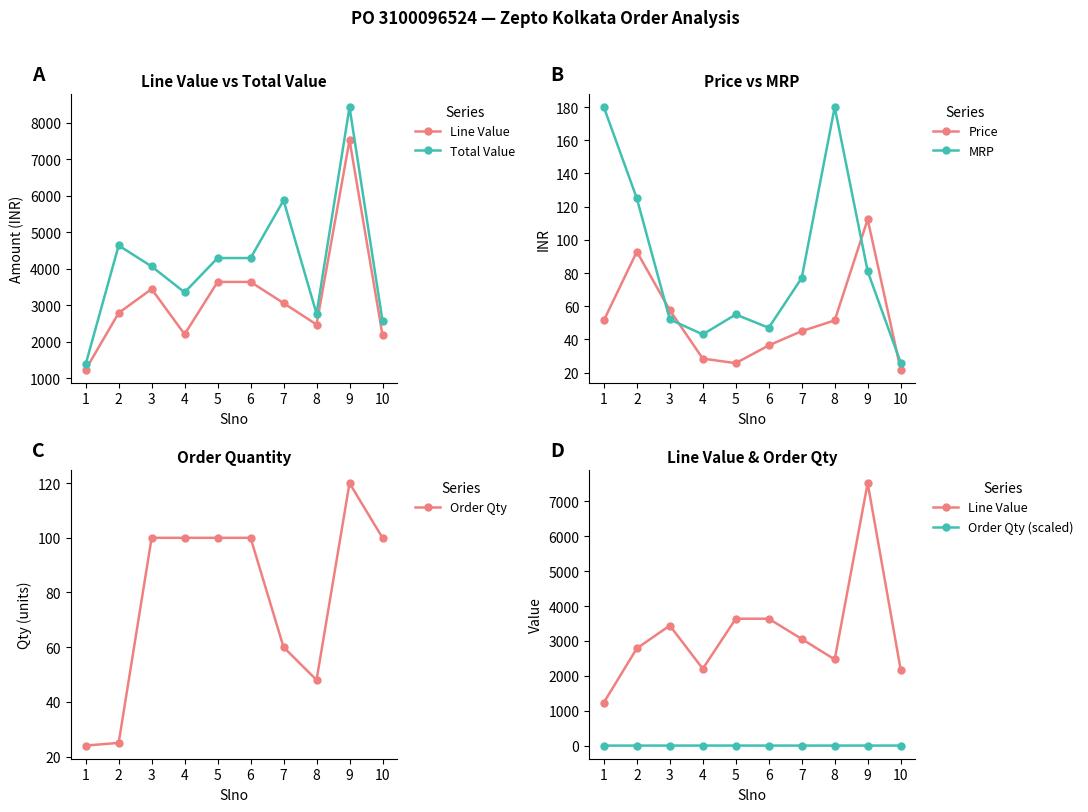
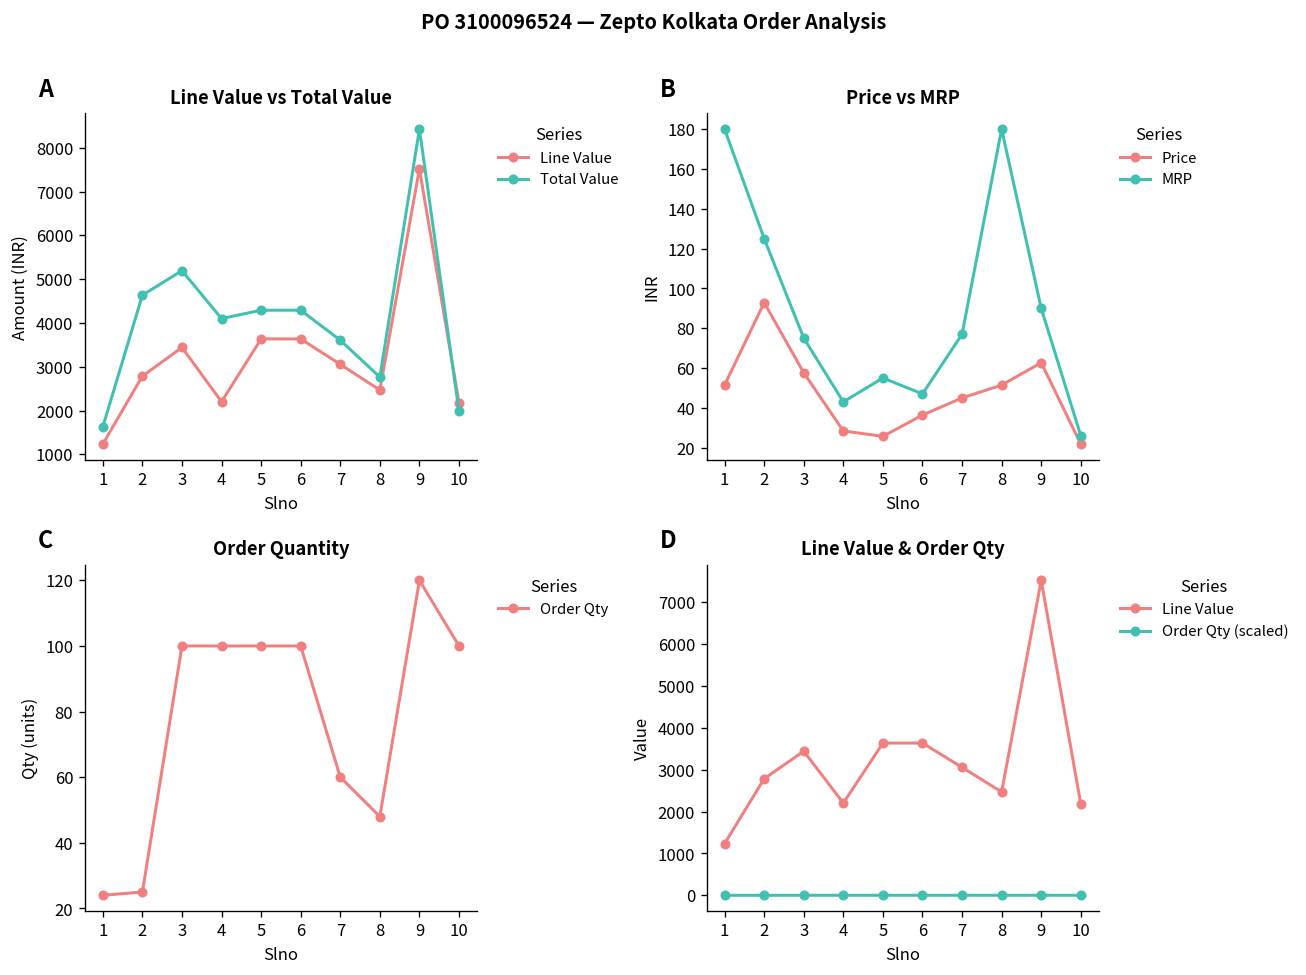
Line Value vs Total Value, Total Value, 1: 1400 -> 1600
Line Value vs Total Value, Total Value, 3: 4100 -> 5200
Line Value vs Total Value, Total Value, 4: 3400 -> 4100
Line Value vs Total Value, Total Value, 7: 5900 -> 3600
Line Value vs Total Value, Total Value, 10: 2600 -> 2000
Price vs MRP, MRP, 3: 52 -> 75
Price vs MRP, Price, 9: 112 -> 63
Price vs MRP, MRP, 9: 81 -> 90
